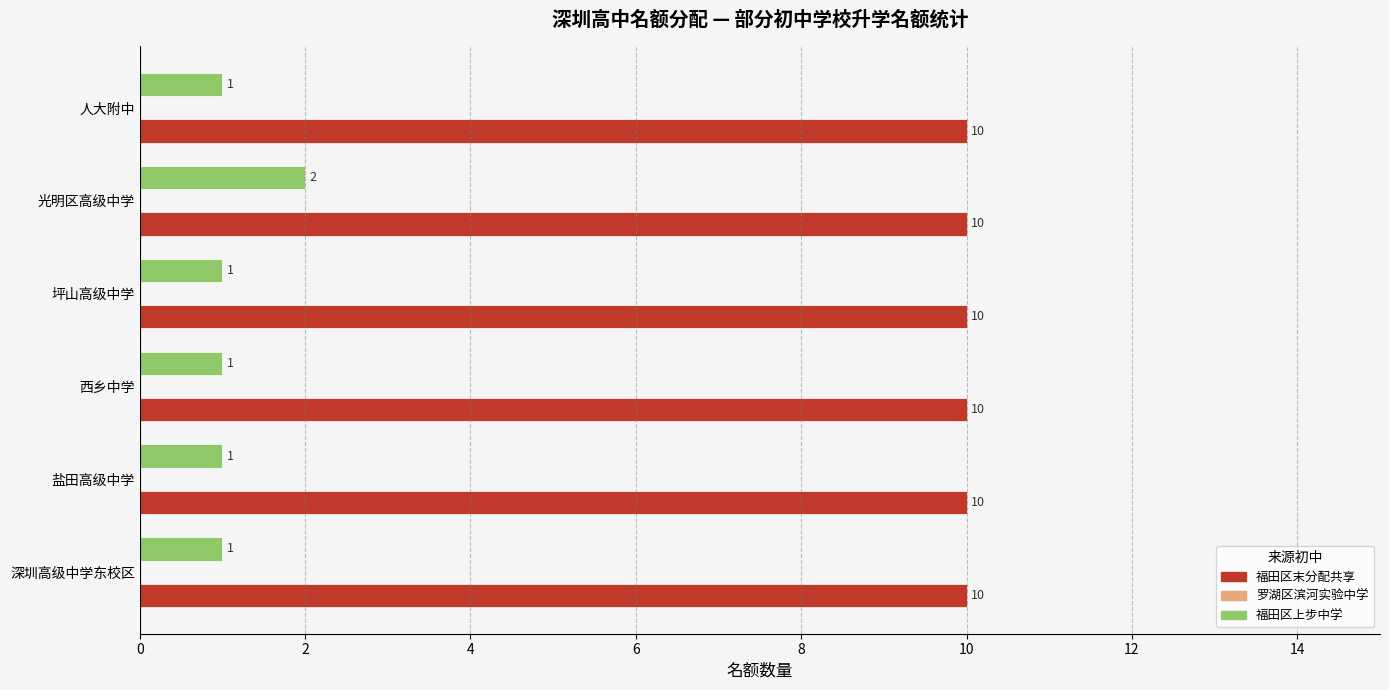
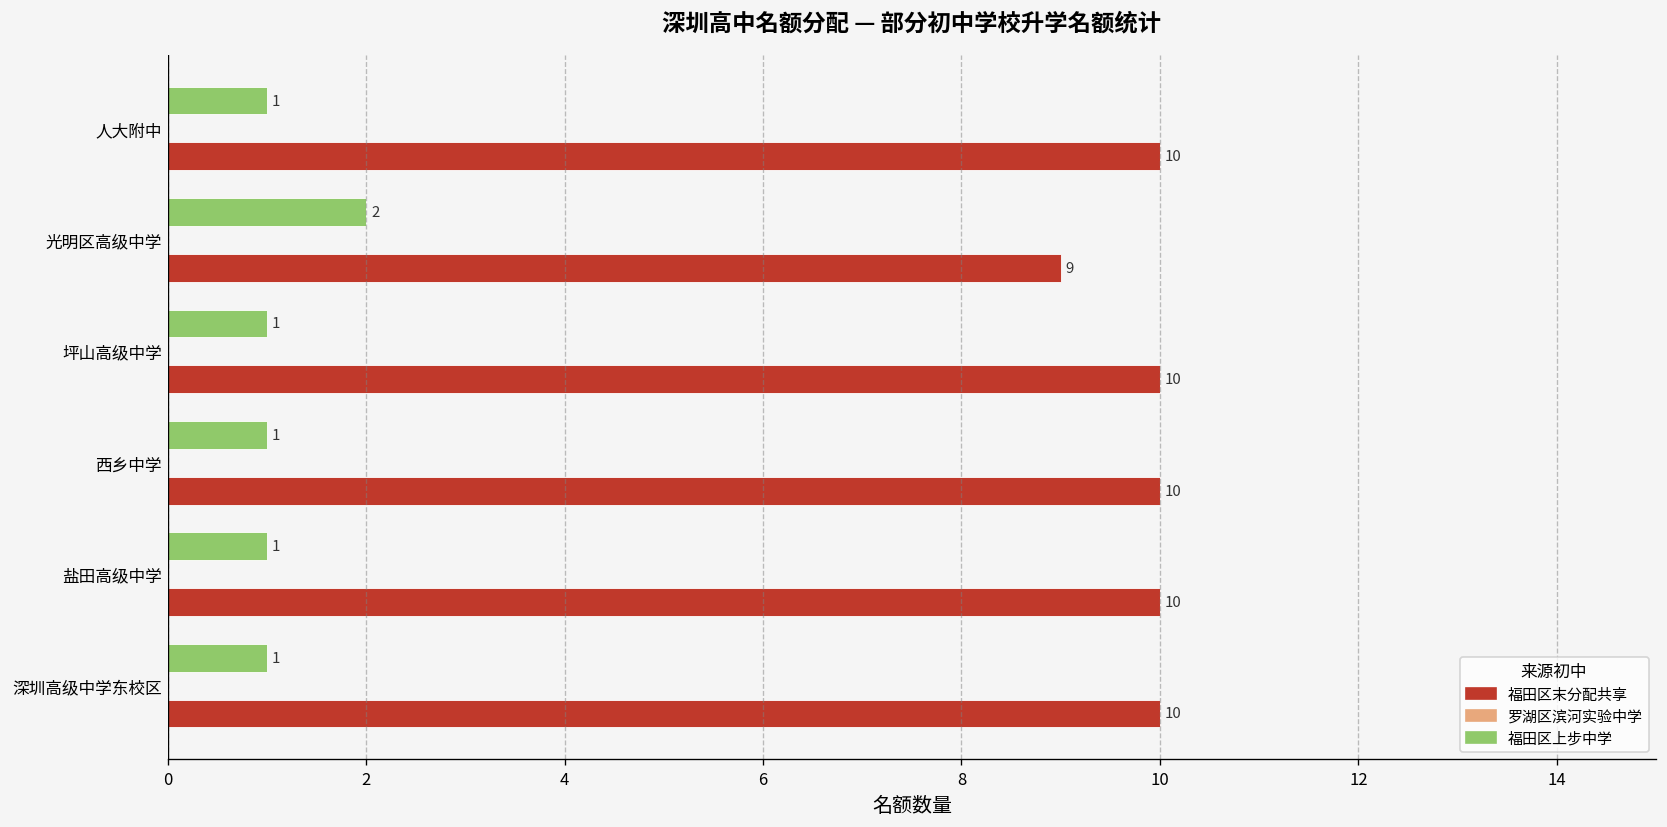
福田区末分配共享, 光明区高级中学: 10 -> 9
